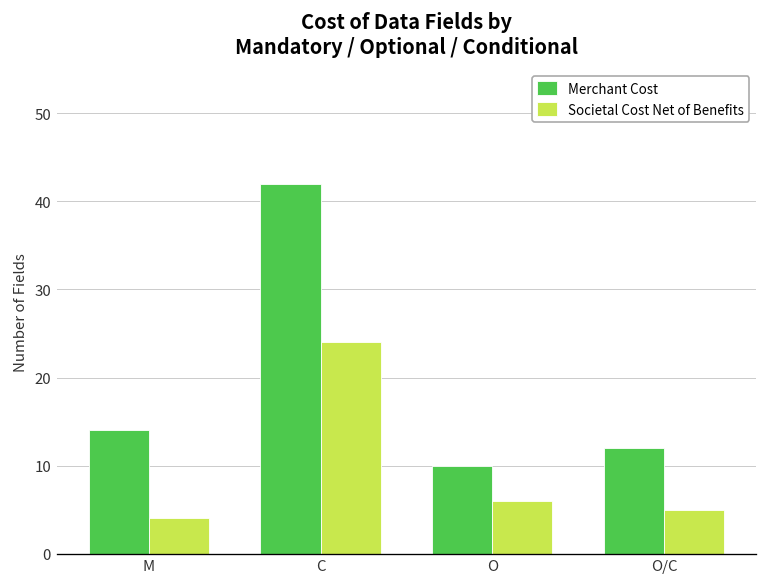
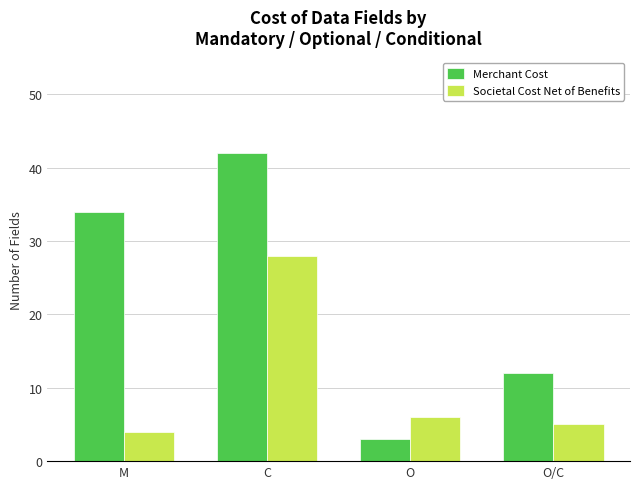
Merchant Cost, M: 14 -> 34
Societal Cost Net of Benefits, C: 24 -> 28
Merchant Cost, O: 10 -> 3
